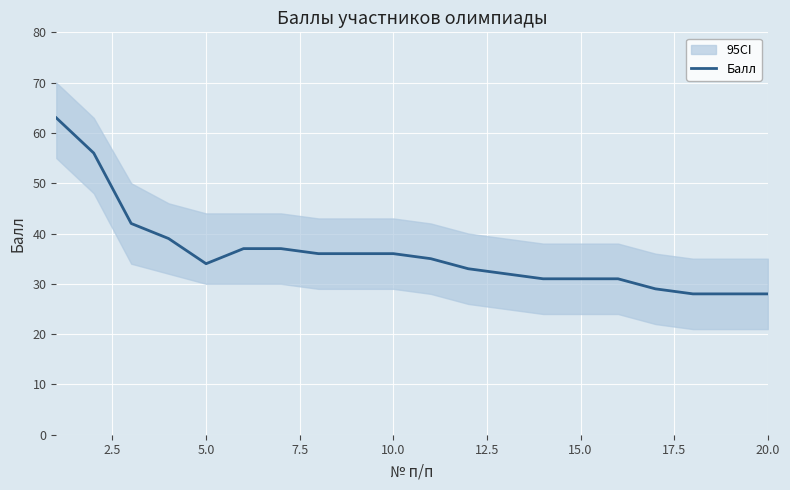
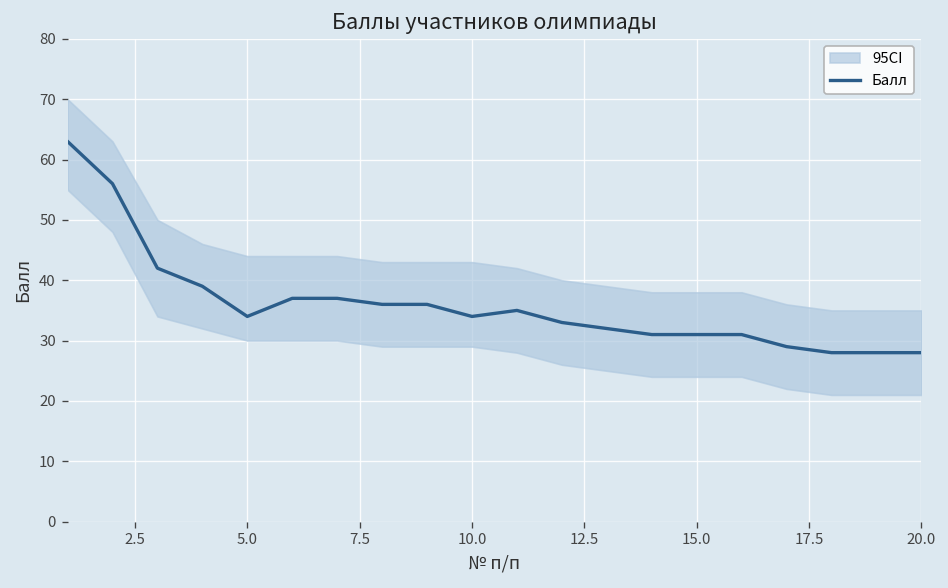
Балл, 10.0: 36 -> 34
